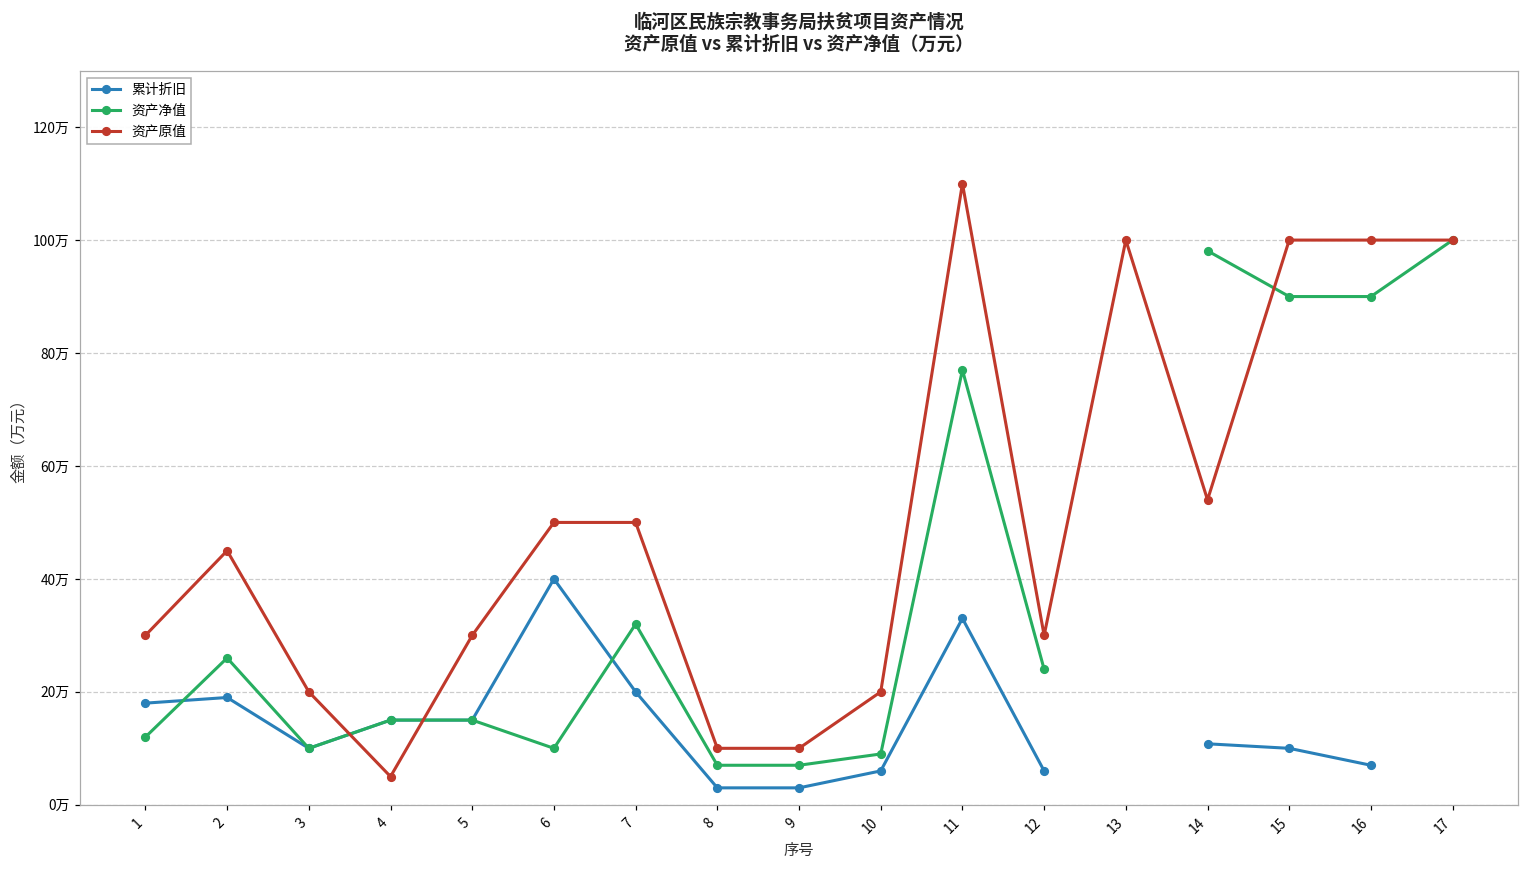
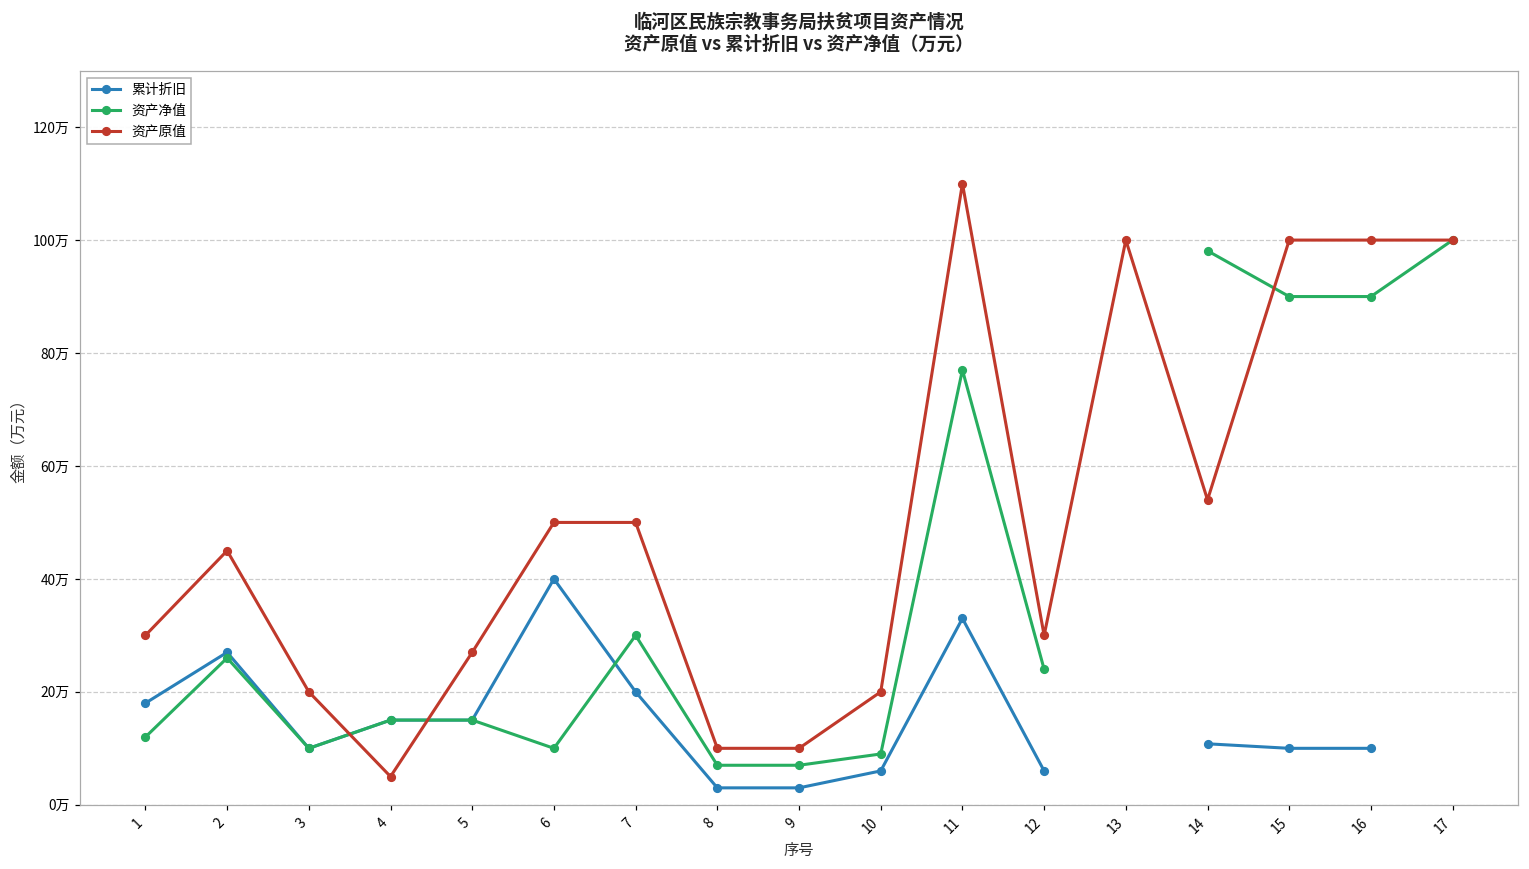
累计折旧, 2: 19万 -> 27万
资产原值, 5: 30万 -> 27万
资产净值, 7: 32万 -> 30万
累计折旧, 16: 7万 -> 10万
